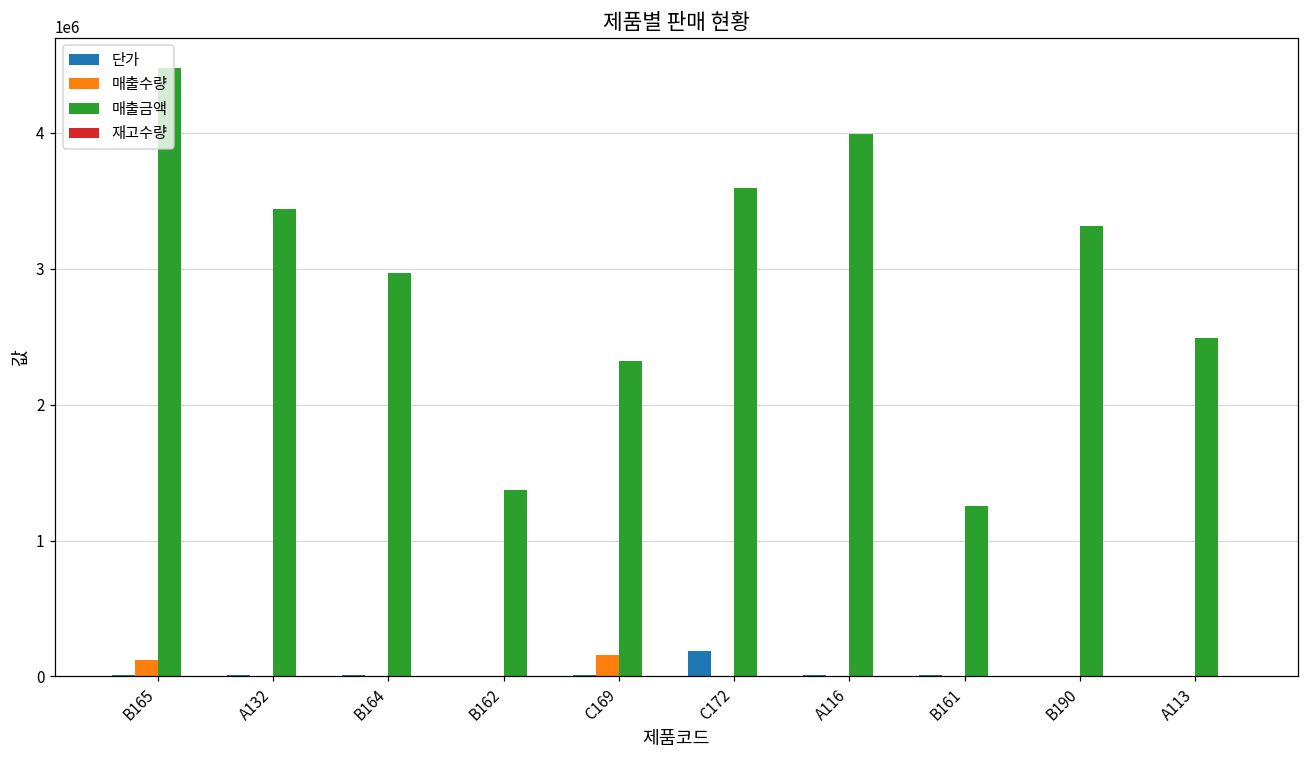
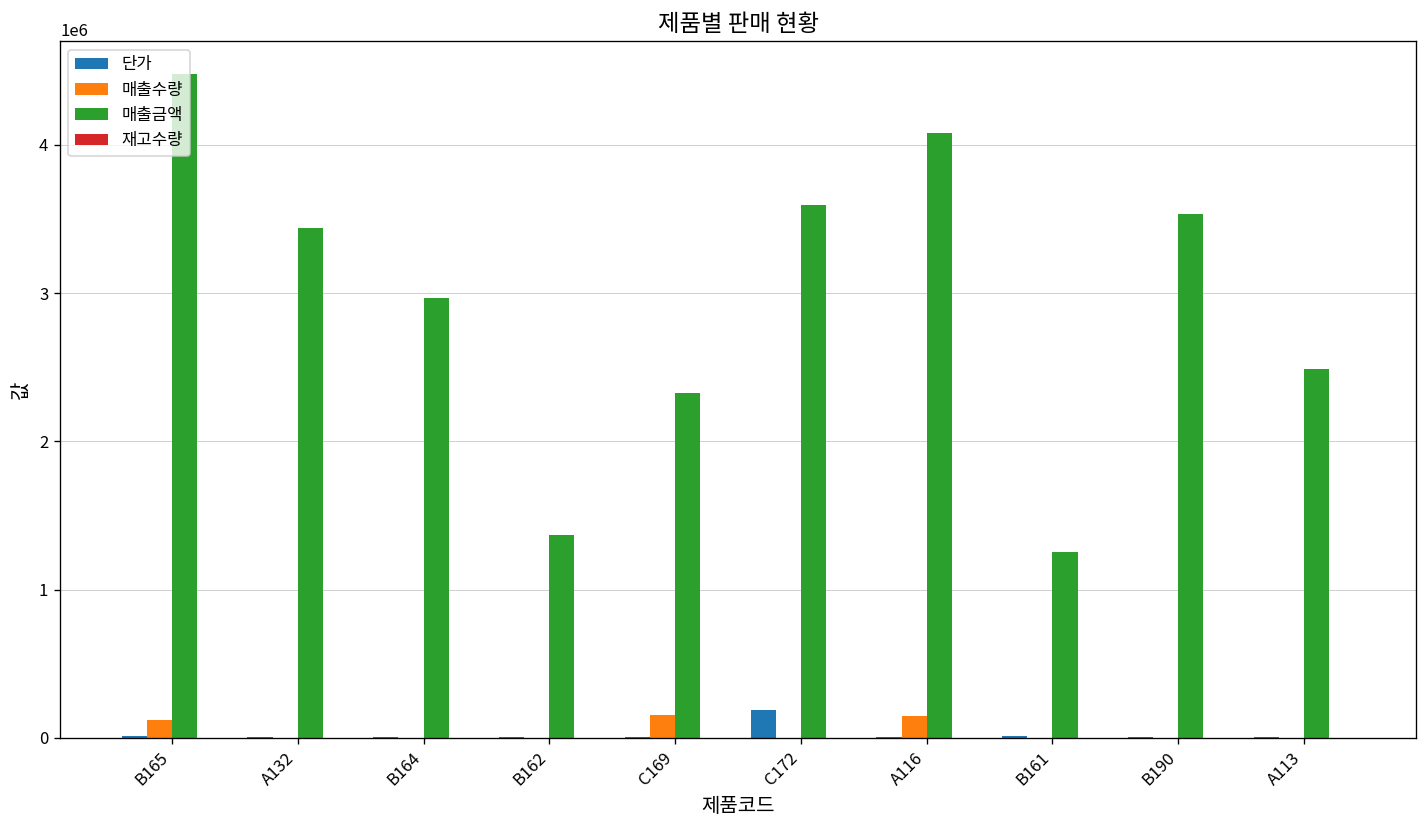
매출수량, A116: 0 -> 140000
매출금액, A116: 3990000 -> 4080000
매출금액, B190: 3310000 -> 3530000
